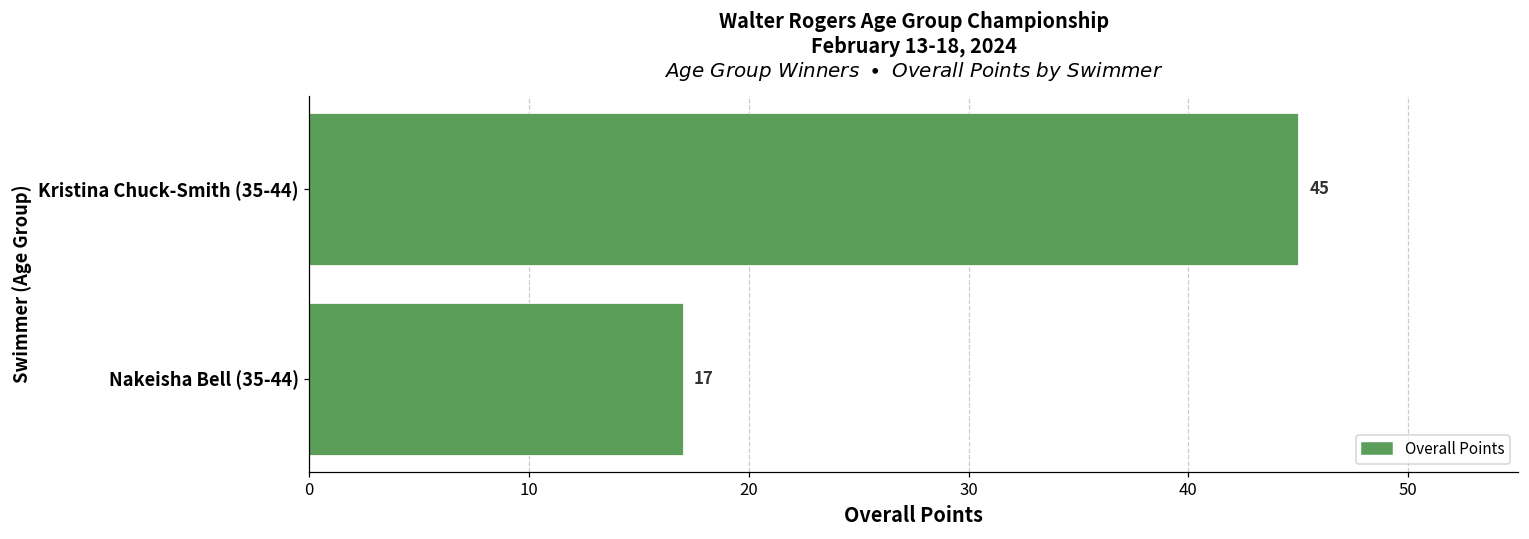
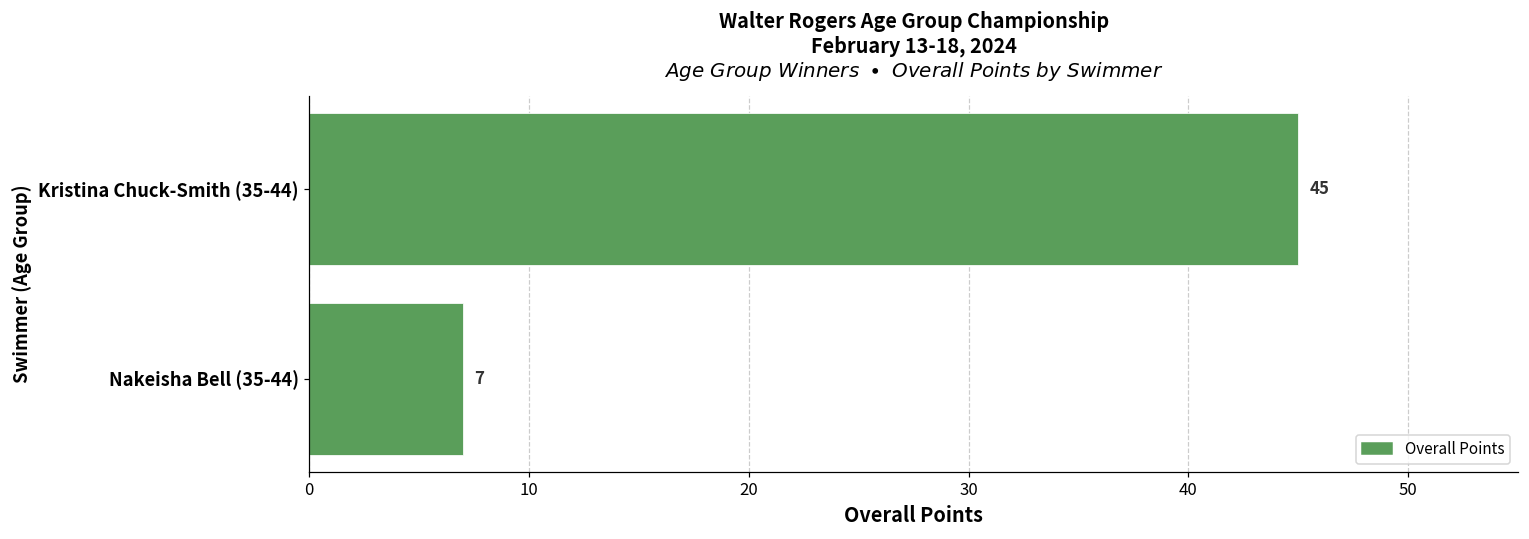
Nakeisha Bell (35-44): 17 -> 7
